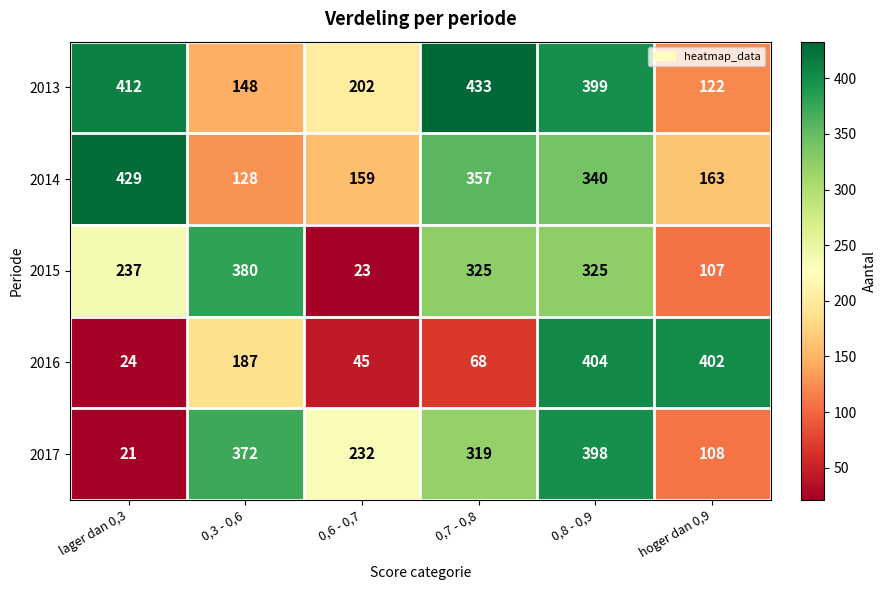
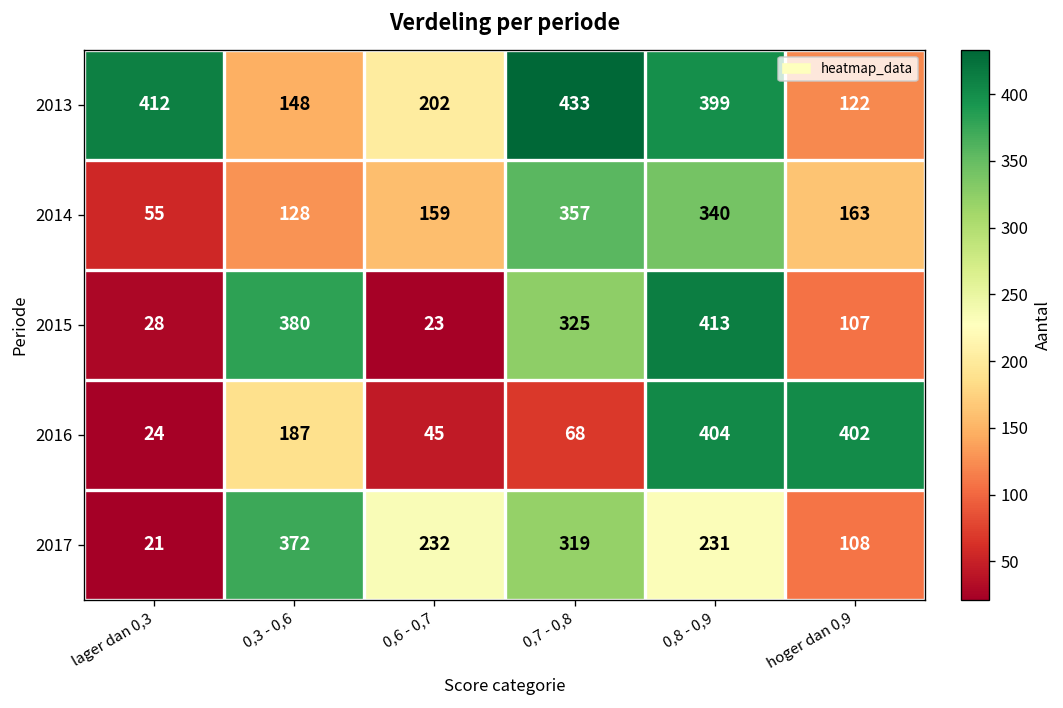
2014, lager dan 0,3: 429 -> 55
2015, lager dan 0,3: 237 -> 28
2015, 0,8 - 0,9: 325 -> 413
2017, 0,8 - 0,9: 398 -> 231
